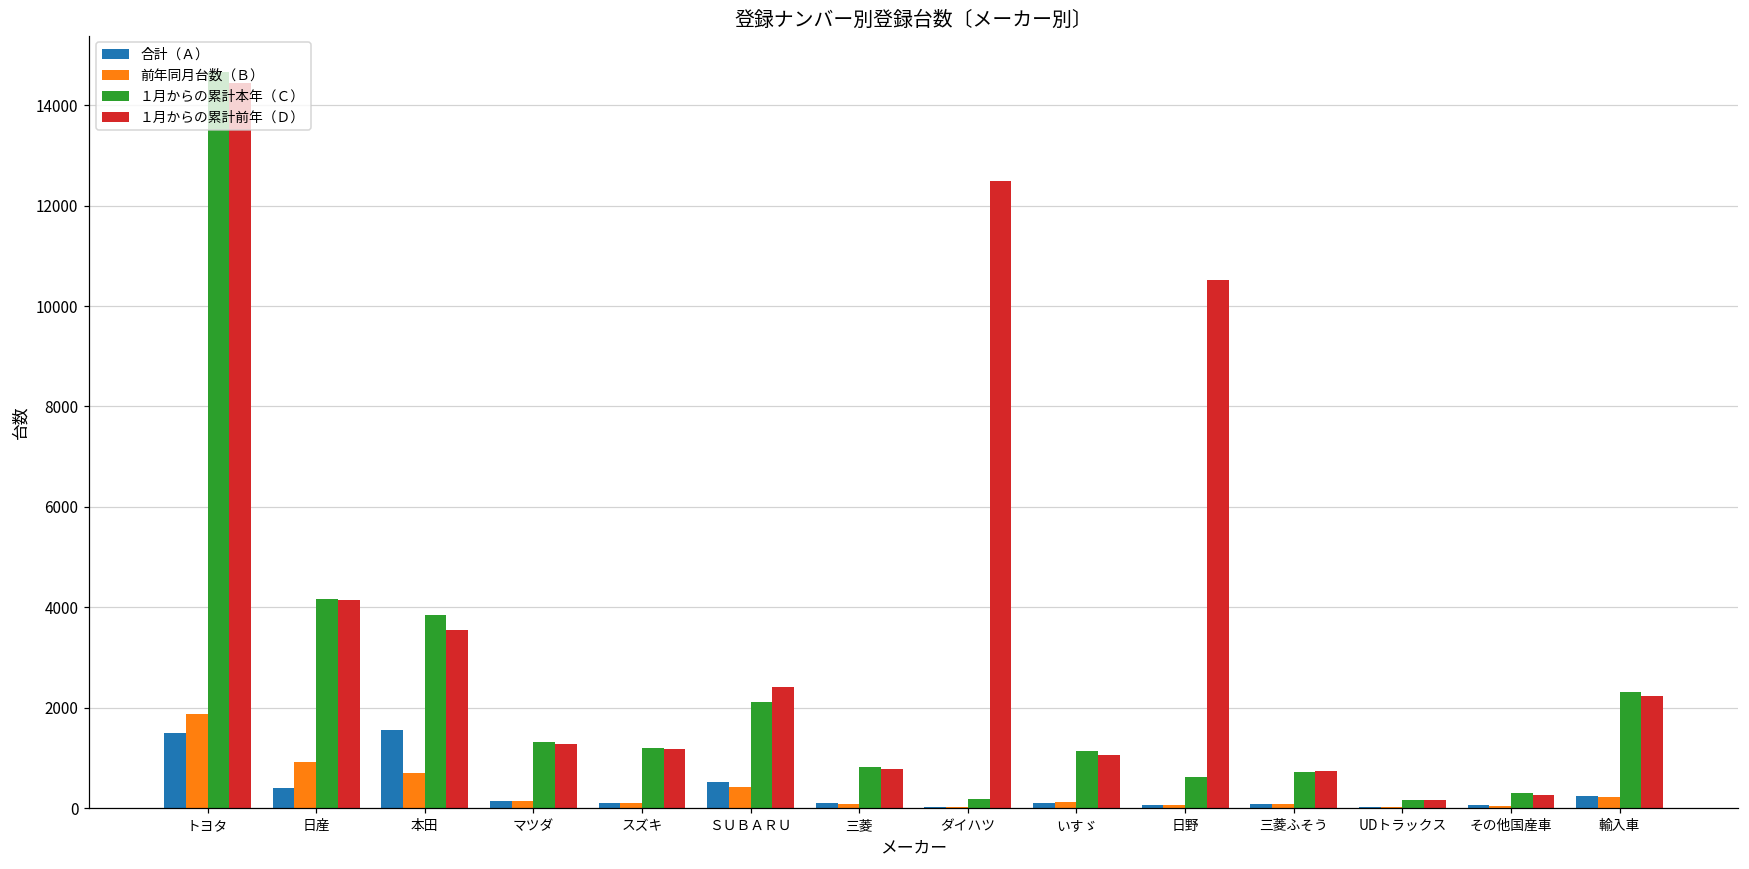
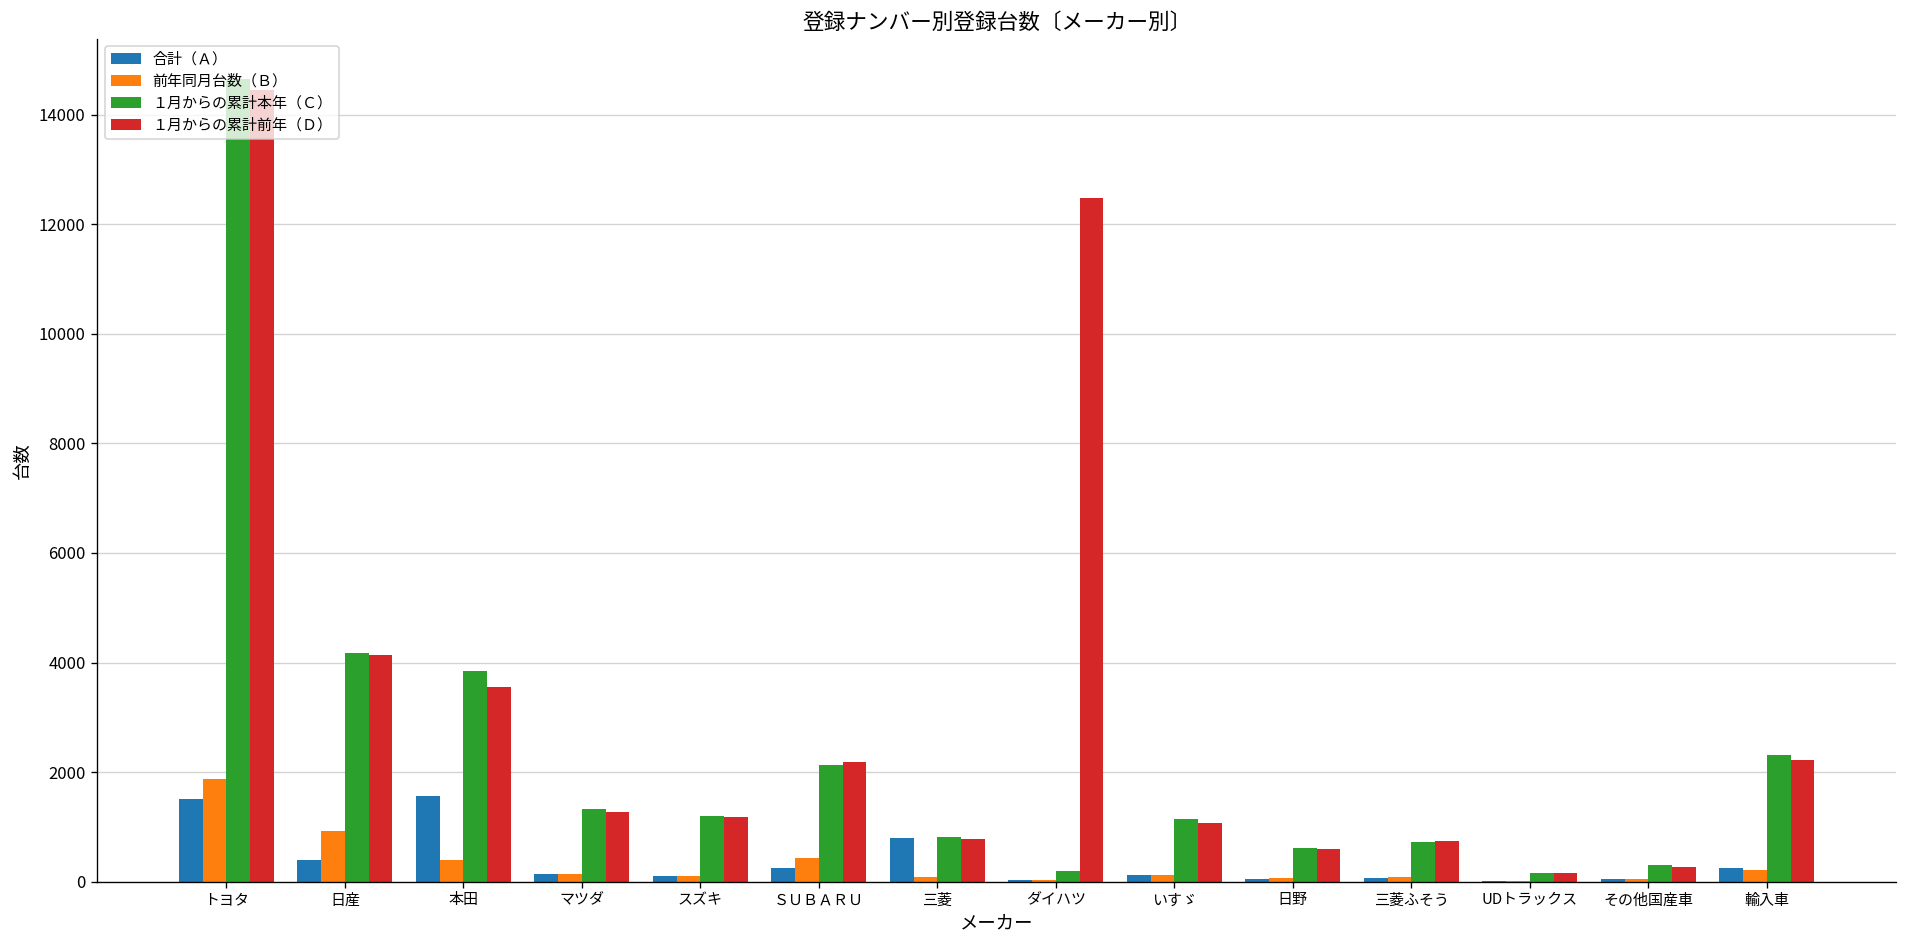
前年同月台数（Ｂ）, 本田: 700 -> 400
合計（Ａ）, ＳＵＢＡＲＵ: 500 -> 200
１月からの累計前年（Ｄ）, ＳＵＢＡＲＵ: 2400 -> 2200
合計（Ａ）, 三菱: 100 -> 800
１月からの累計前年（Ｄ）, 日野: 10500 -> 600
